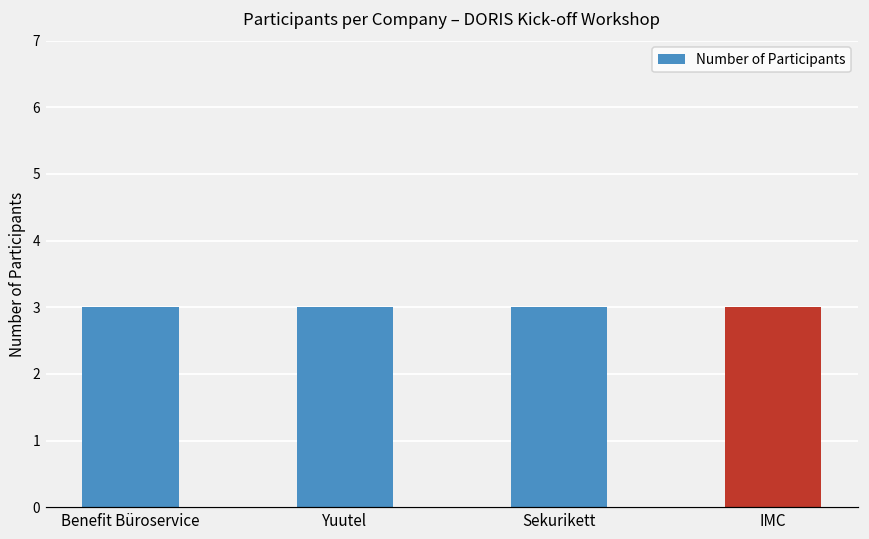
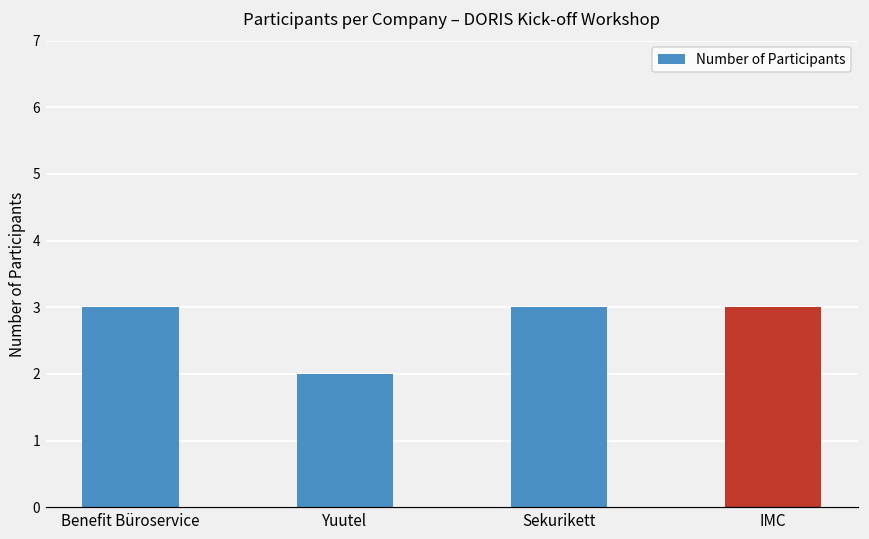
Yuutel: 3 -> 2
